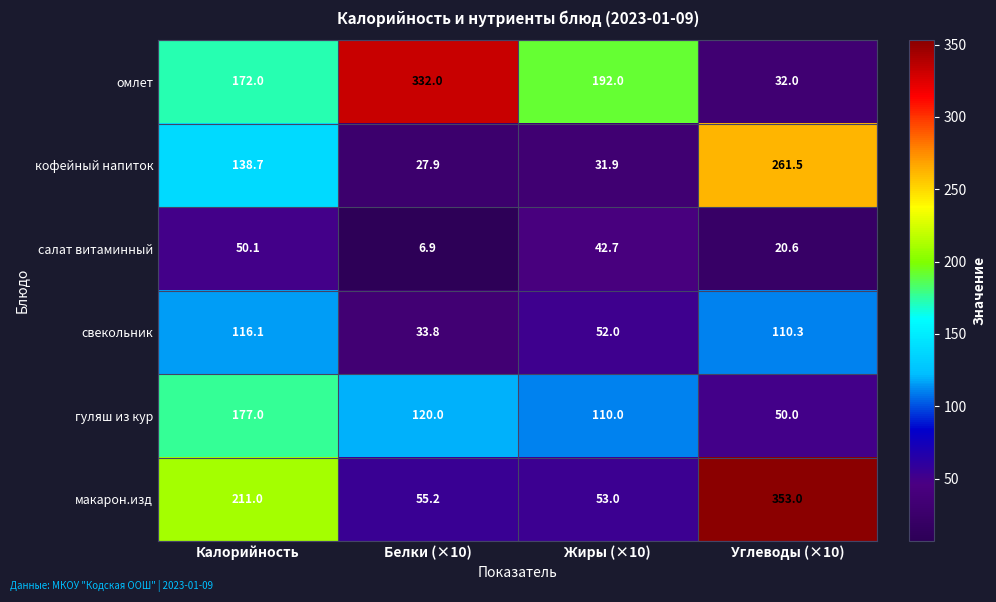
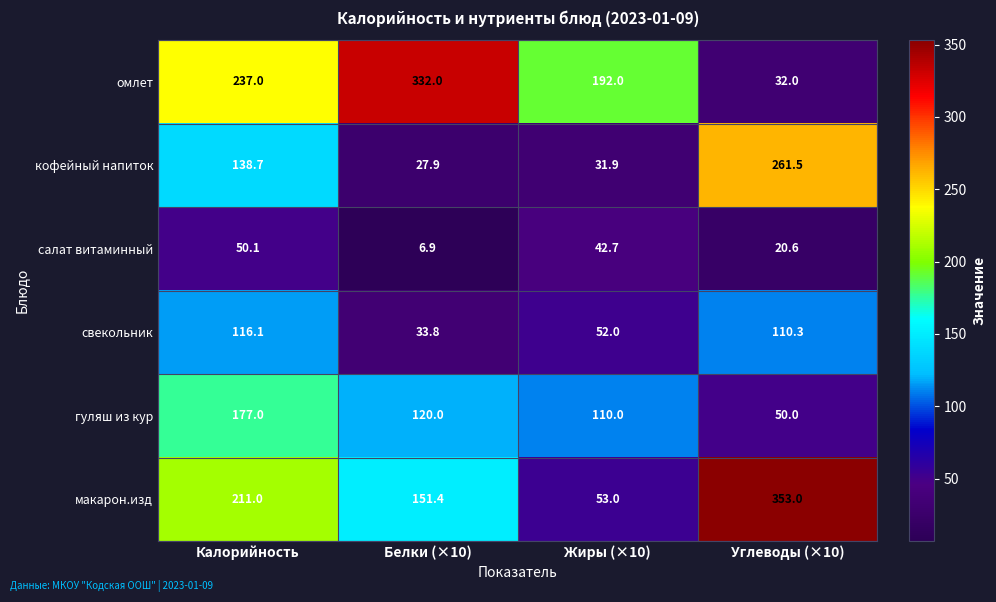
омлет, Калорийность: 172.0 -> 237.0
макарон.изд, Белки (×10): 55.2 -> 151.4
